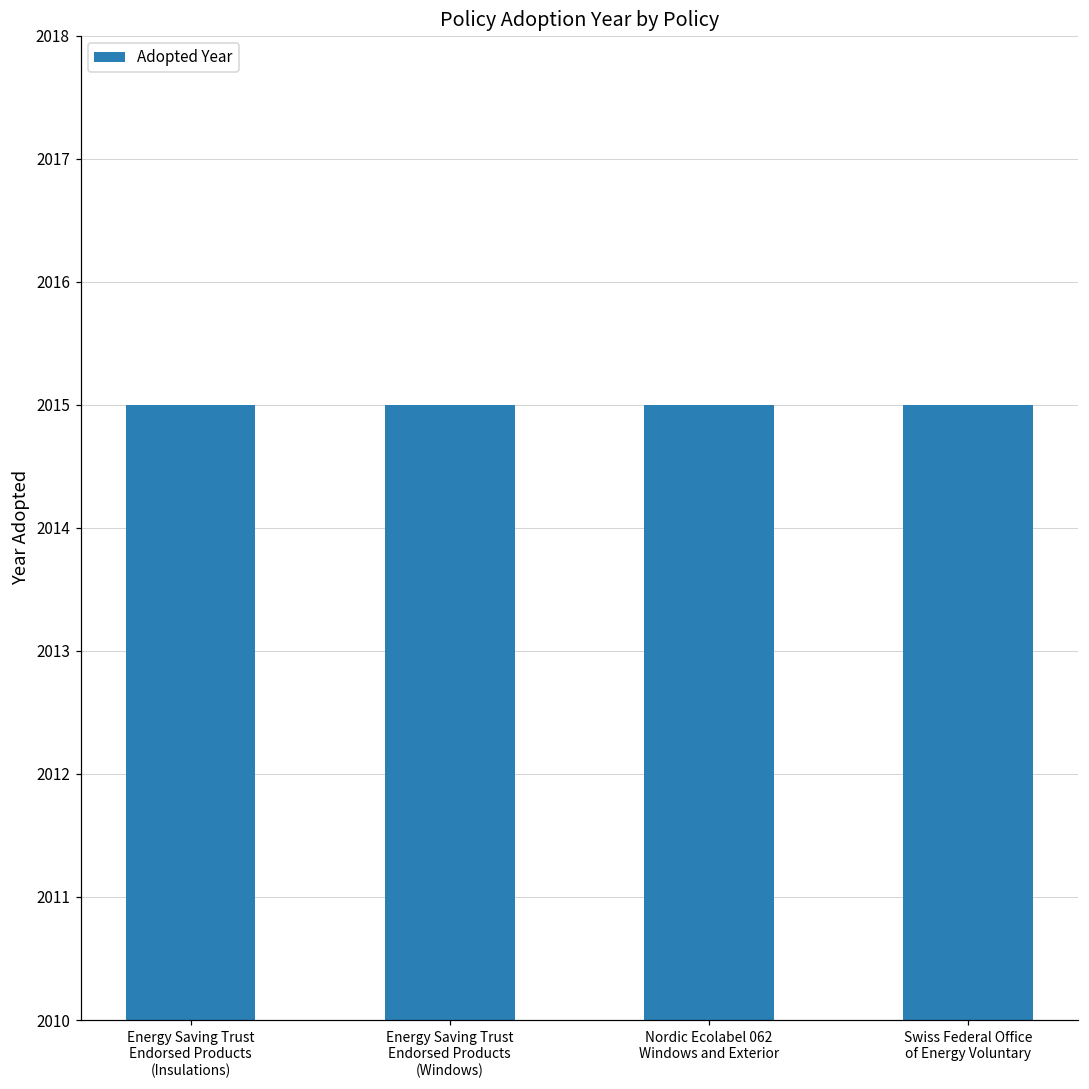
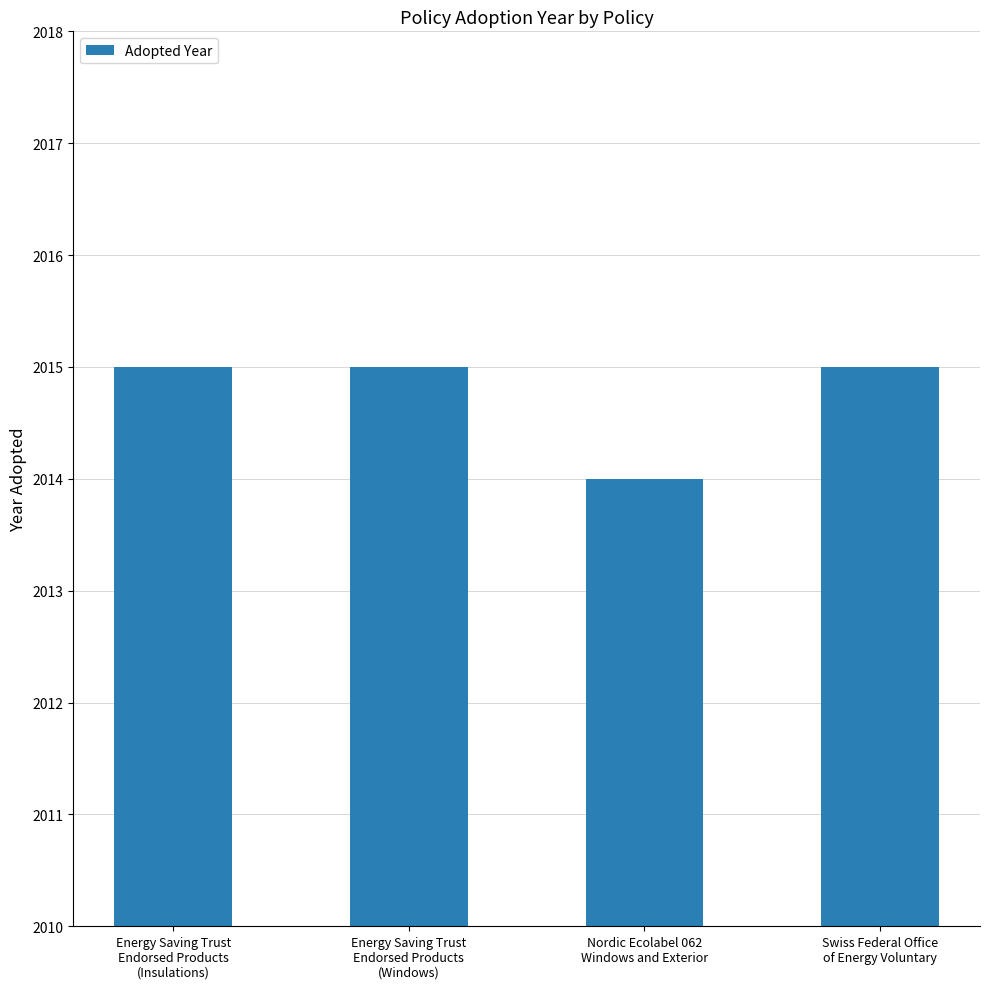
Nordic Ecolabel 062 Windows and Exterior: 2015 -> 2014
